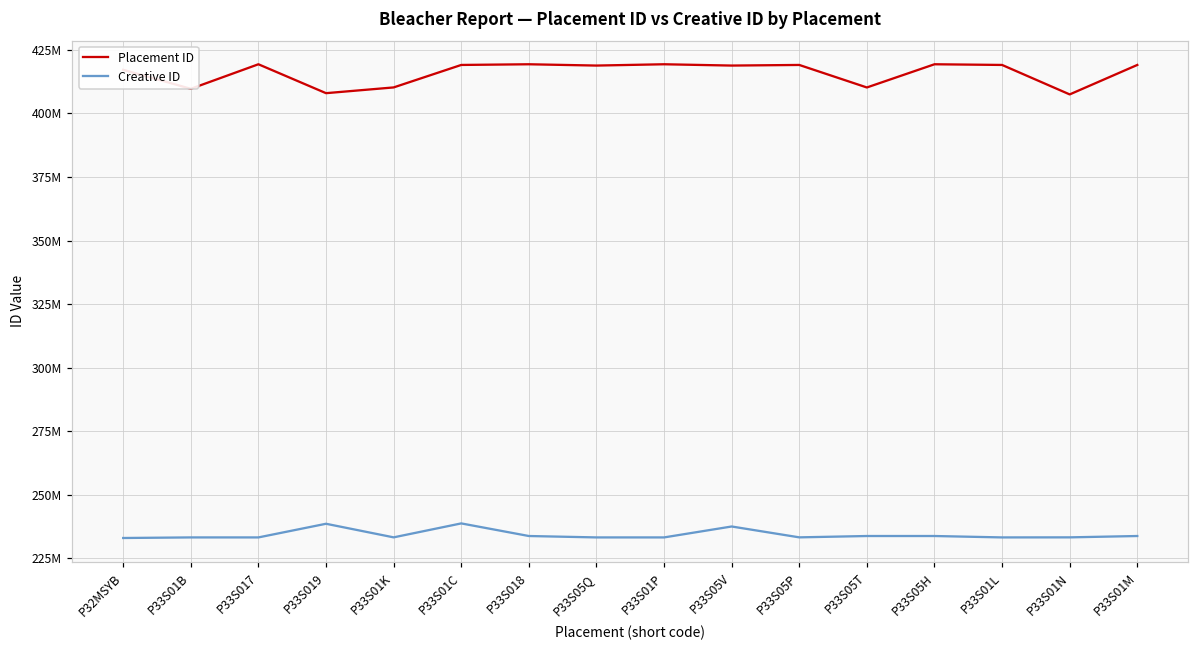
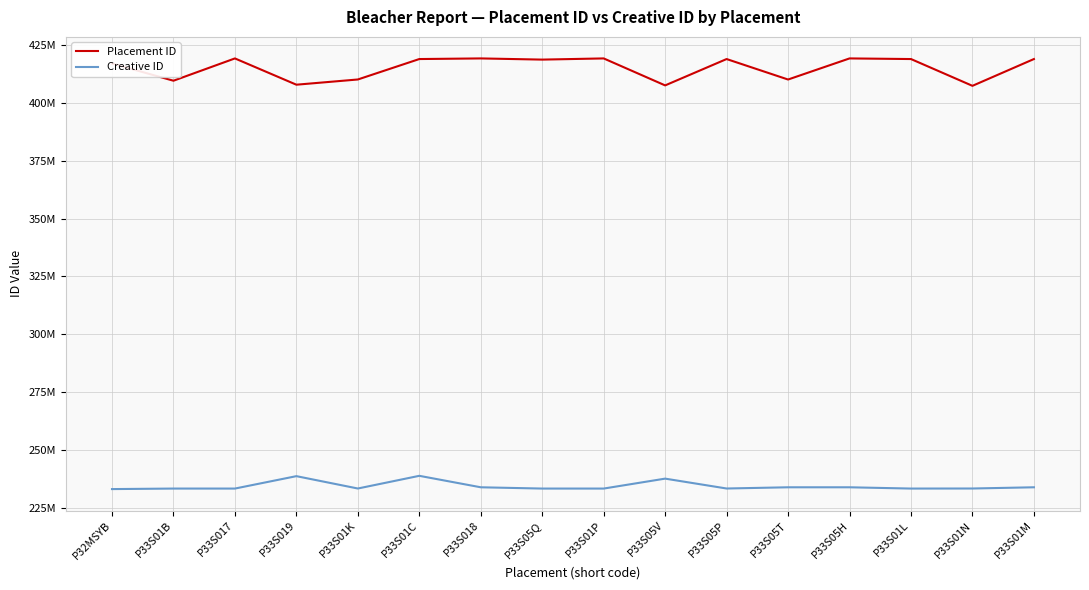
Placement ID, P33S05V: 419000000 -> 408000000
